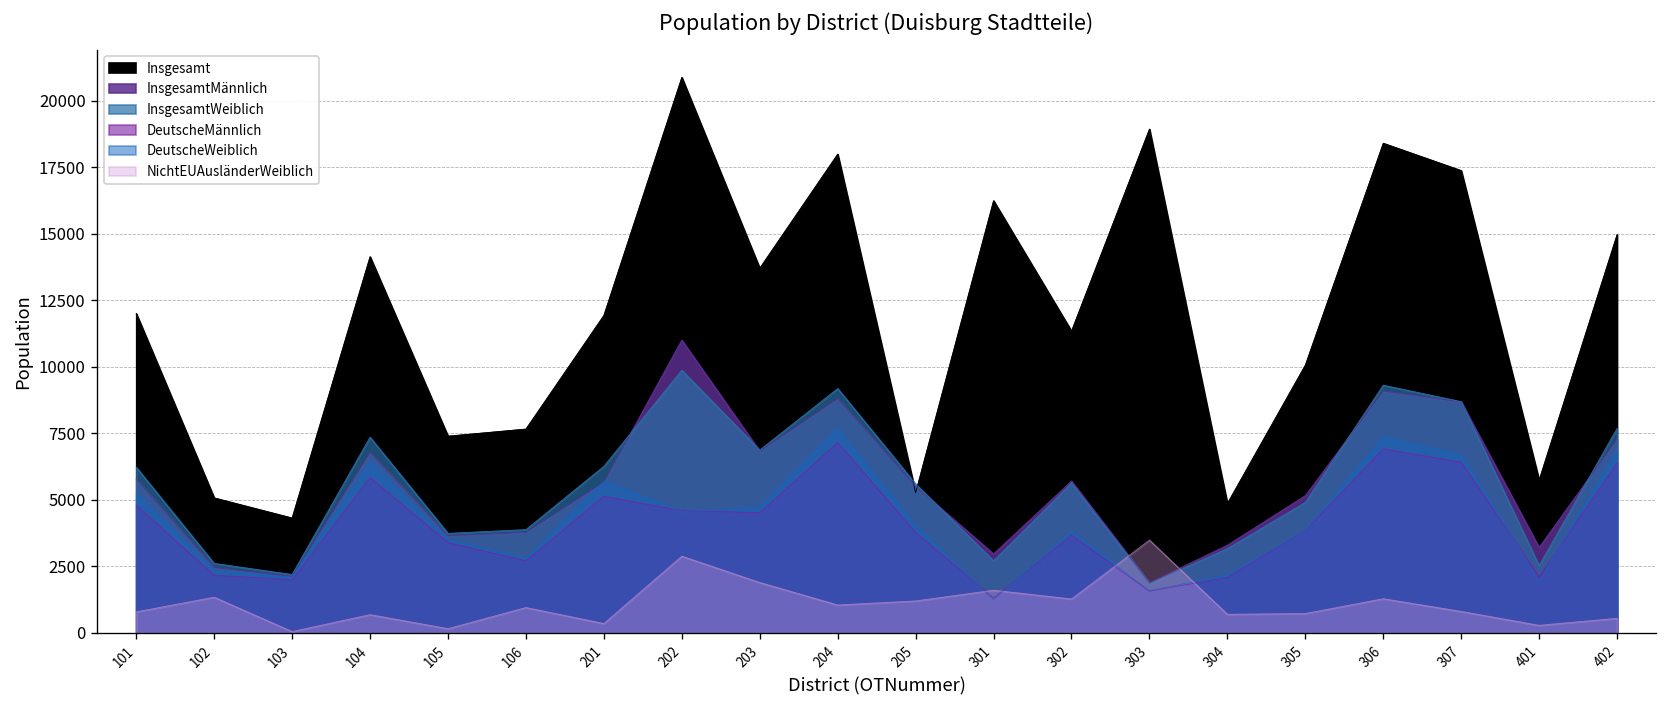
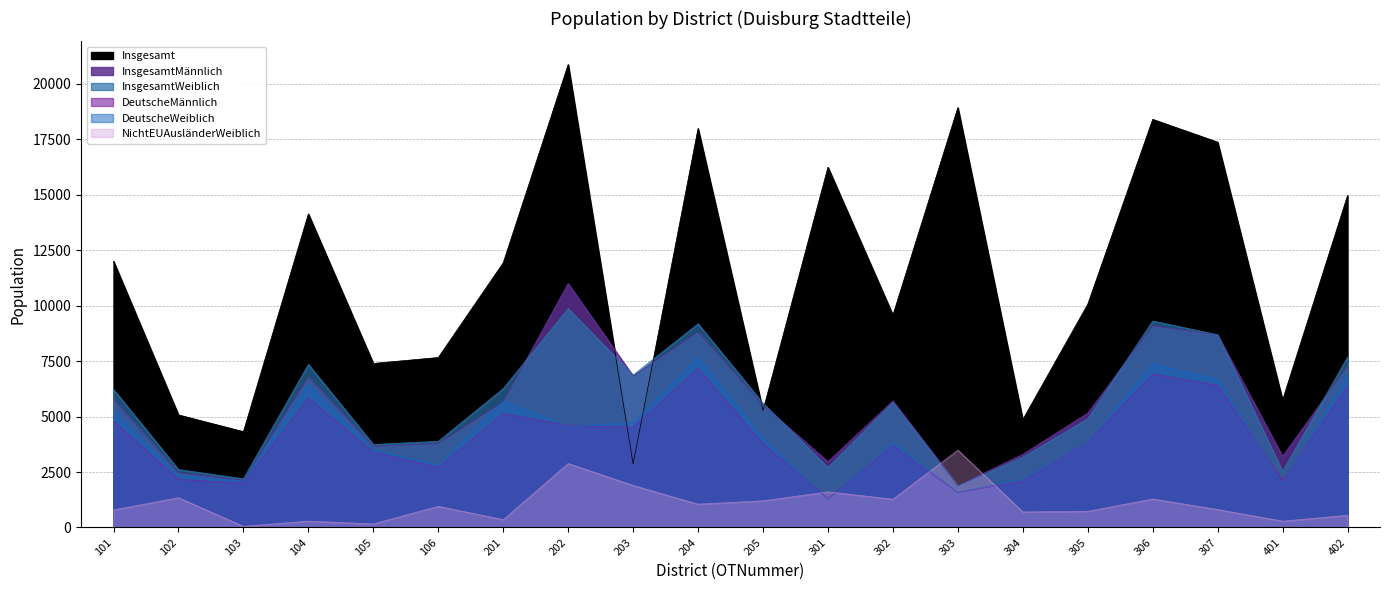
NichtEUAusländerWeiblich, 104: 700 -> 300
Insgesamt, 203: 13700 -> 2900
Insgesamt, 302: 11300 -> 9600
